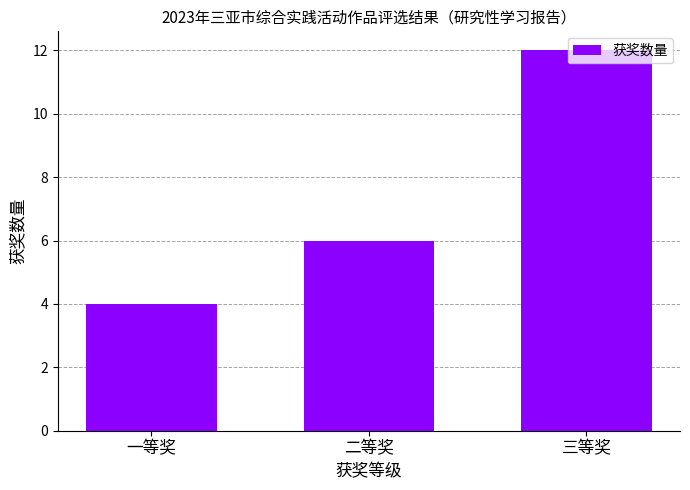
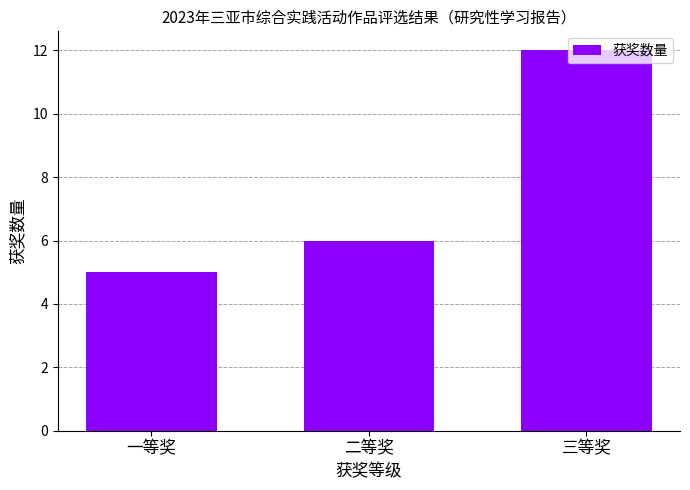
一等奖: 4 -> 5
